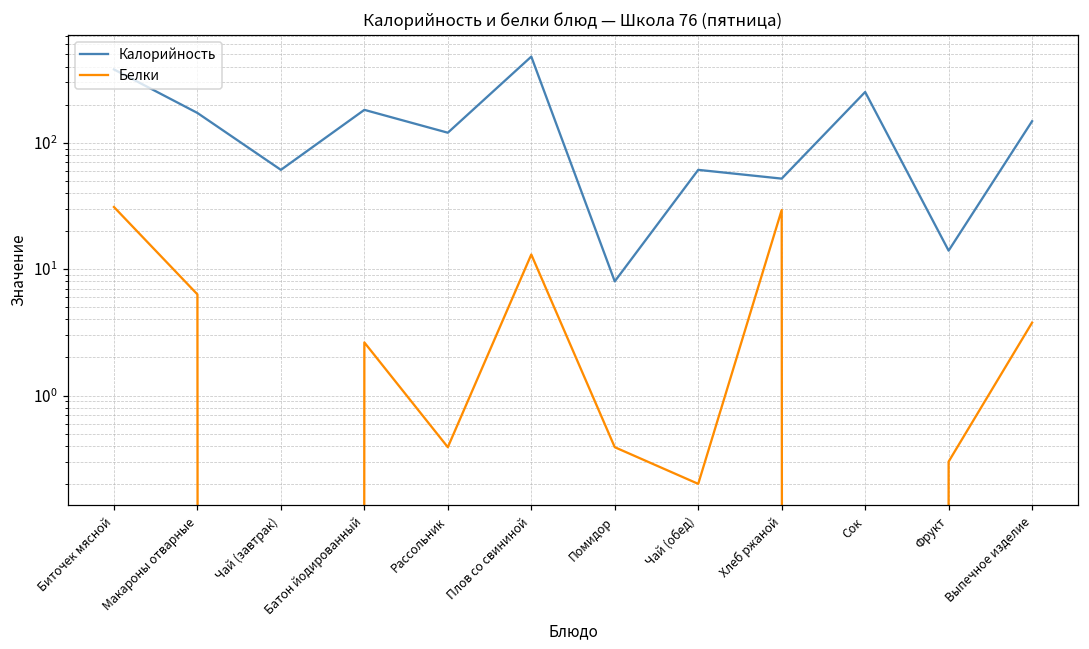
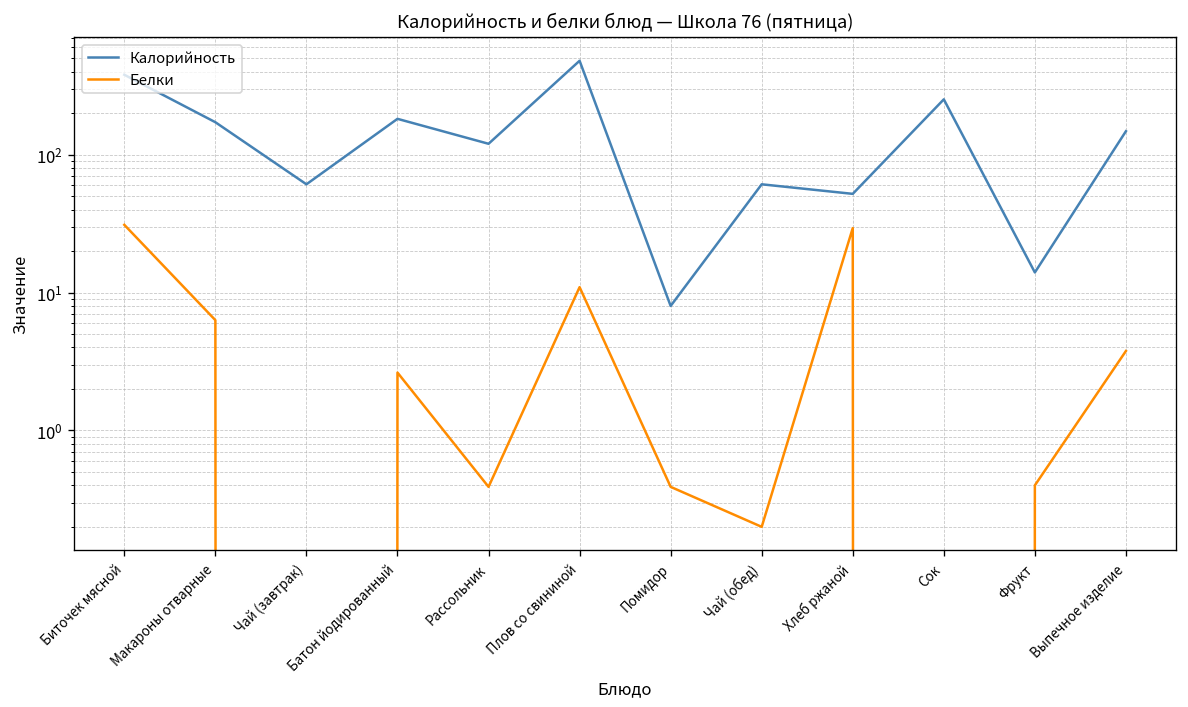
Белки, Плов со свининой: 13 -> 11
Белки, Фрукт: 0.3 -> 0.4
